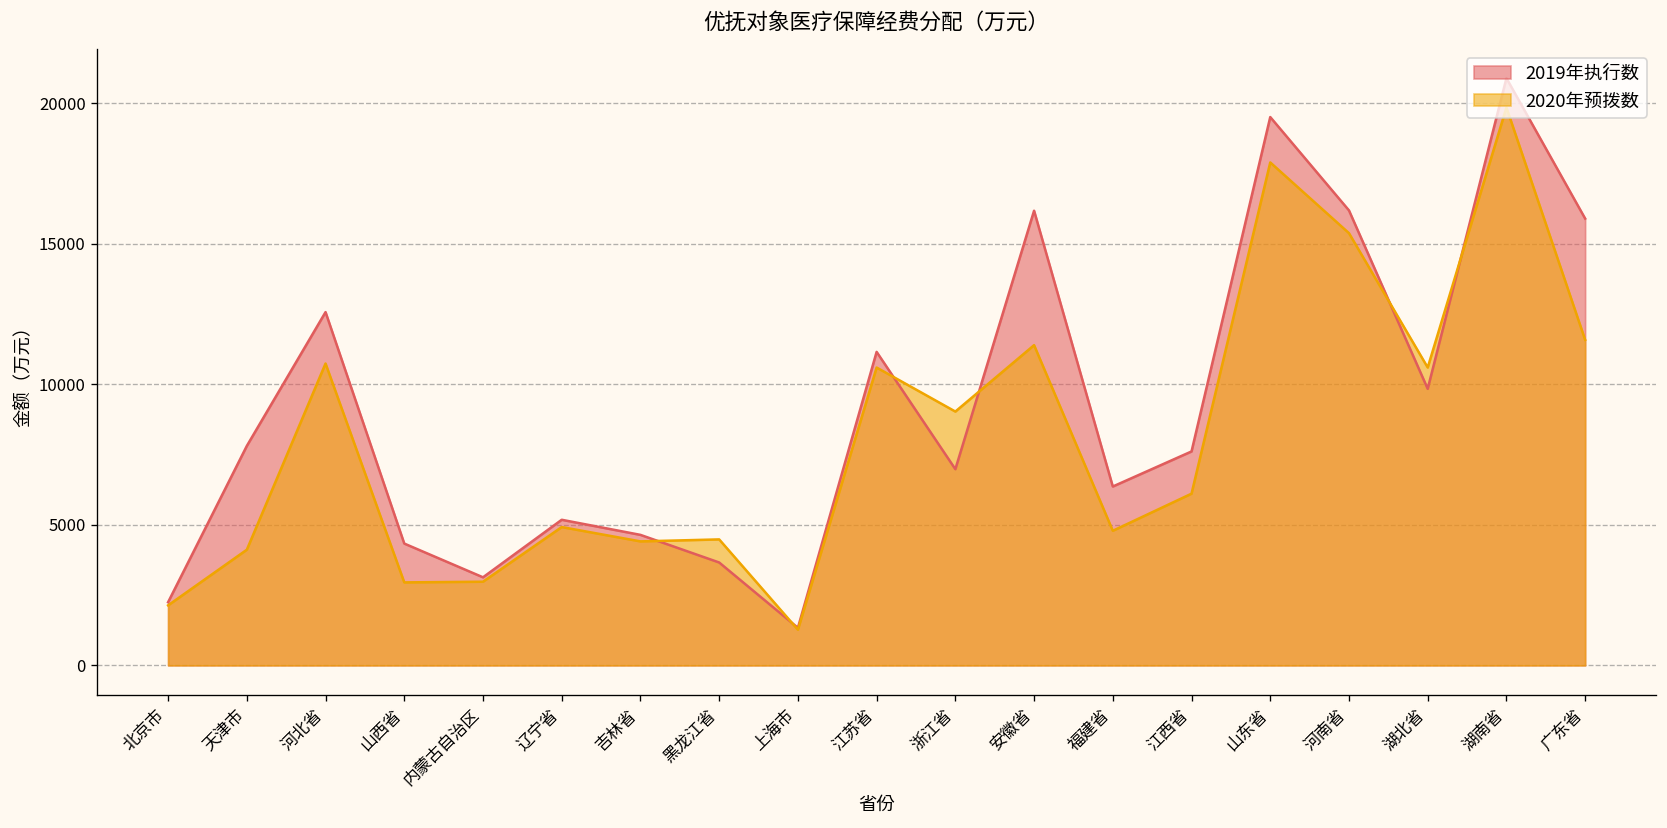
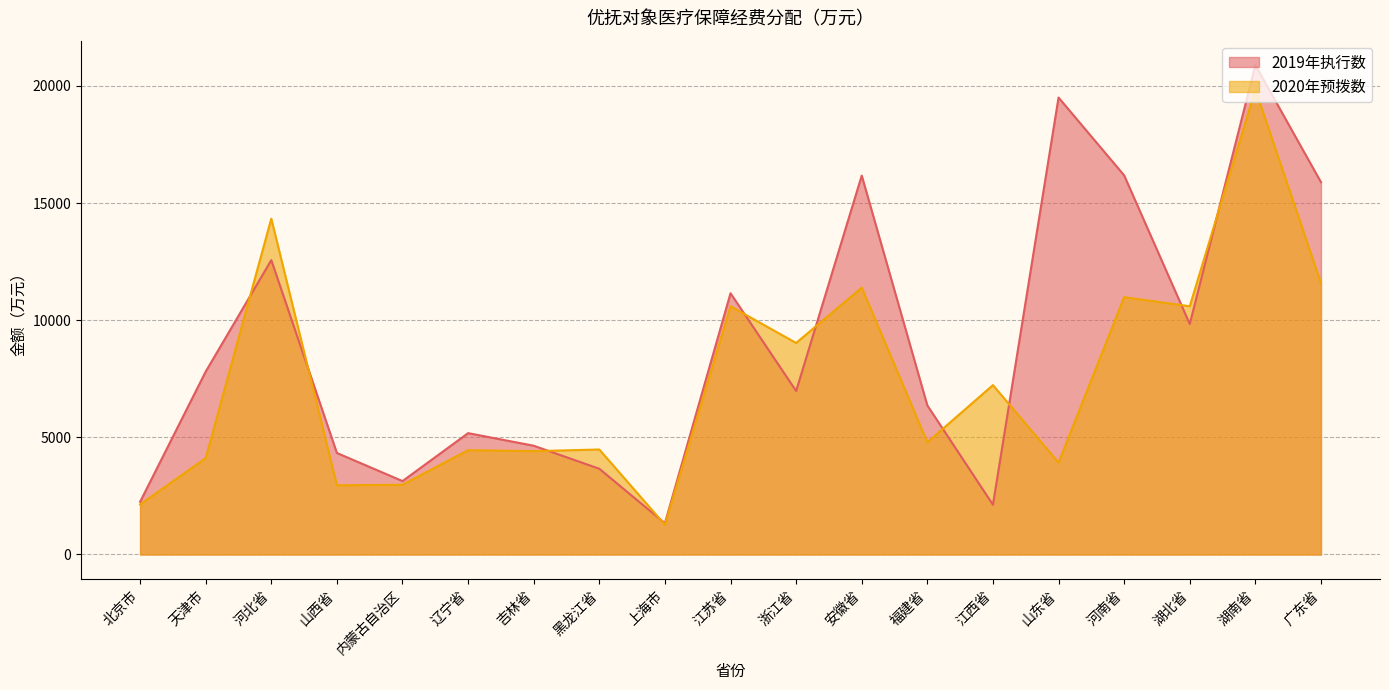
2020年预拨数, 河北省: 10700 -> 14300
2020年预拨数, 辽宁省: 4900 -> 4500
2019年执行数, 江西省: 7600 -> 2100
2020年预拨数, 江西省: 6100 -> 7200
2020年预拨数, 山东省: 17900 -> 3900
2020年预拨数, 河南省: 15400 -> 11000
